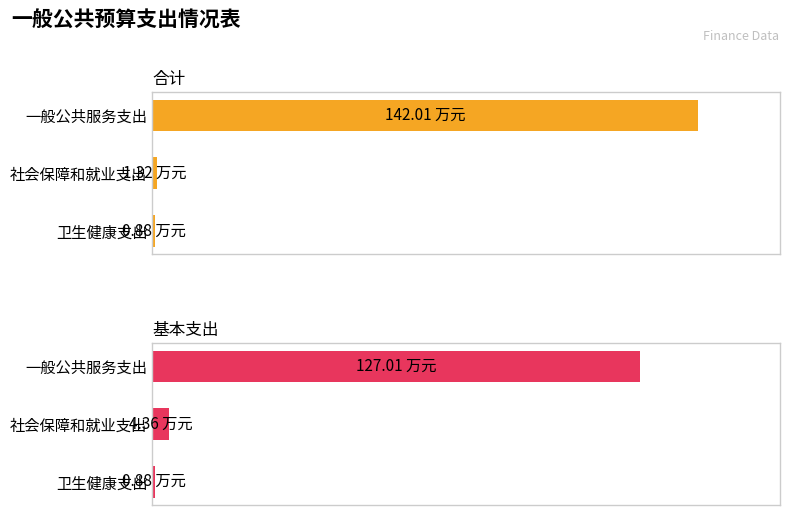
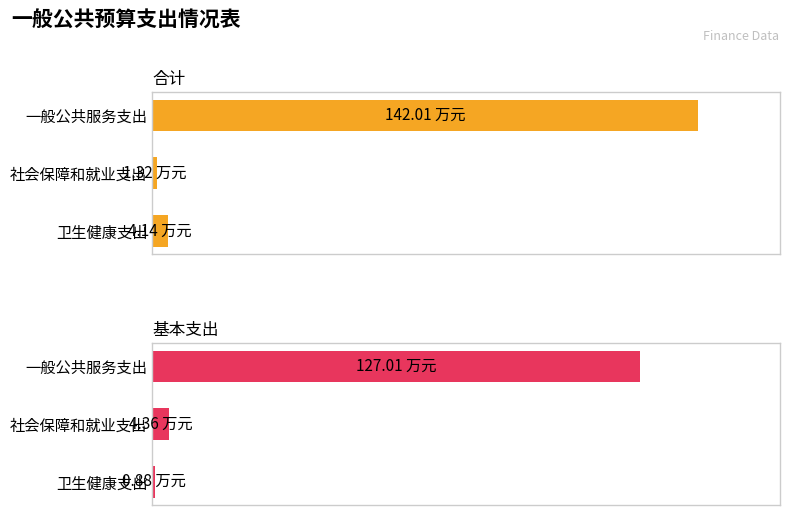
合计, 卫生健康支出: 0.88 -> 4.14
